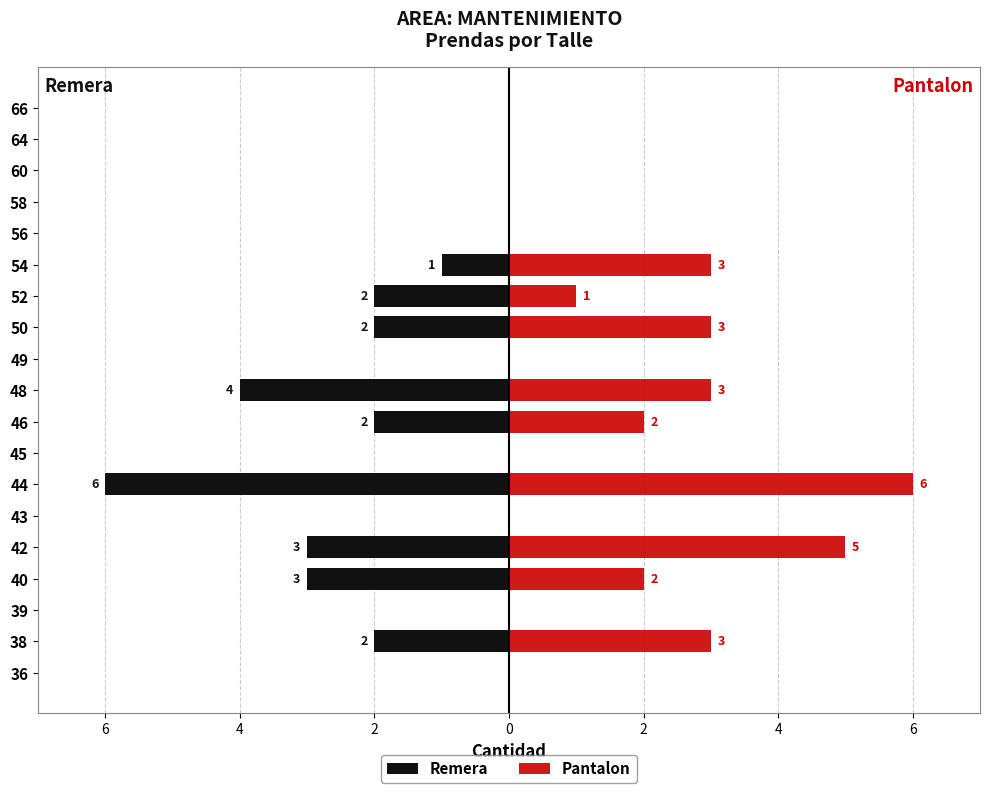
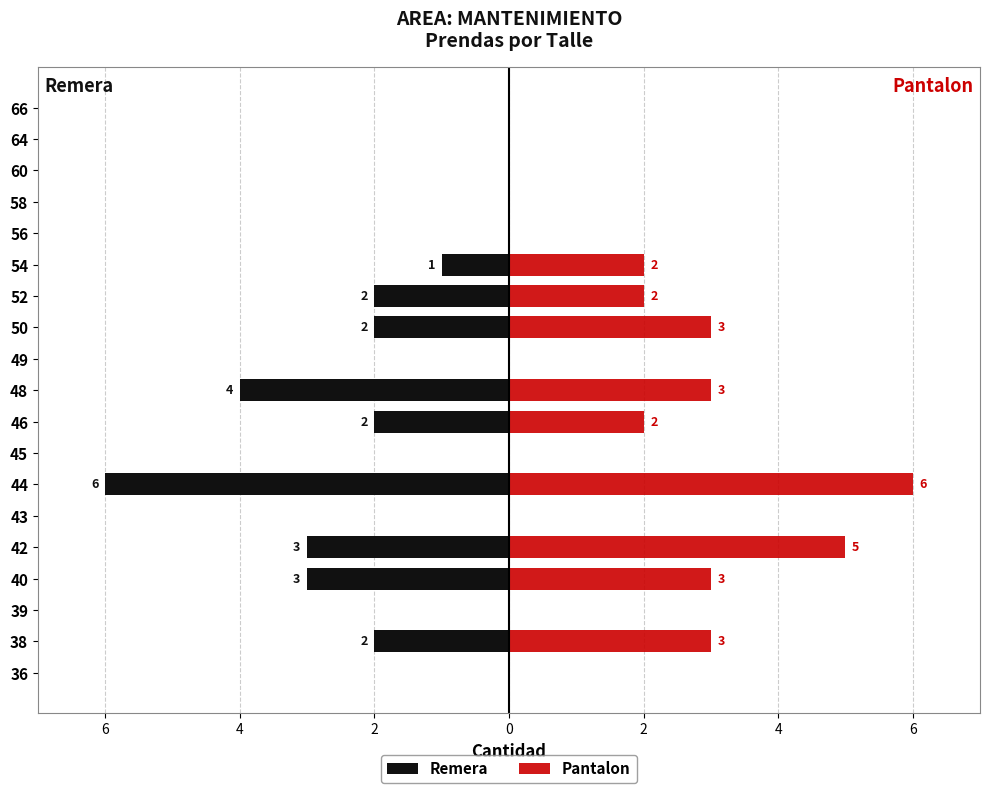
Pantalon, 54: 3 -> 2
Pantalon, 52: 1 -> 2
Pantalon, 40: 2 -> 3
